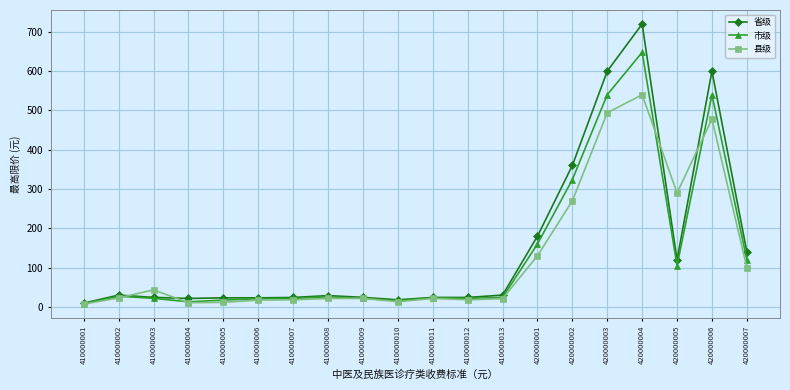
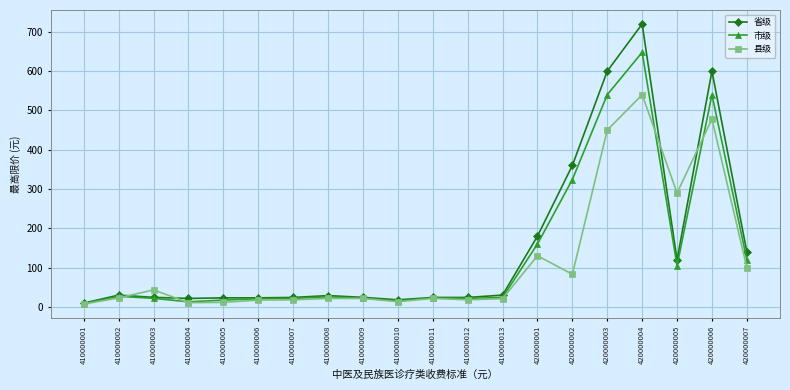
县级, 420000002: 270 -> 80
县级, 420000003: 490 -> 450
